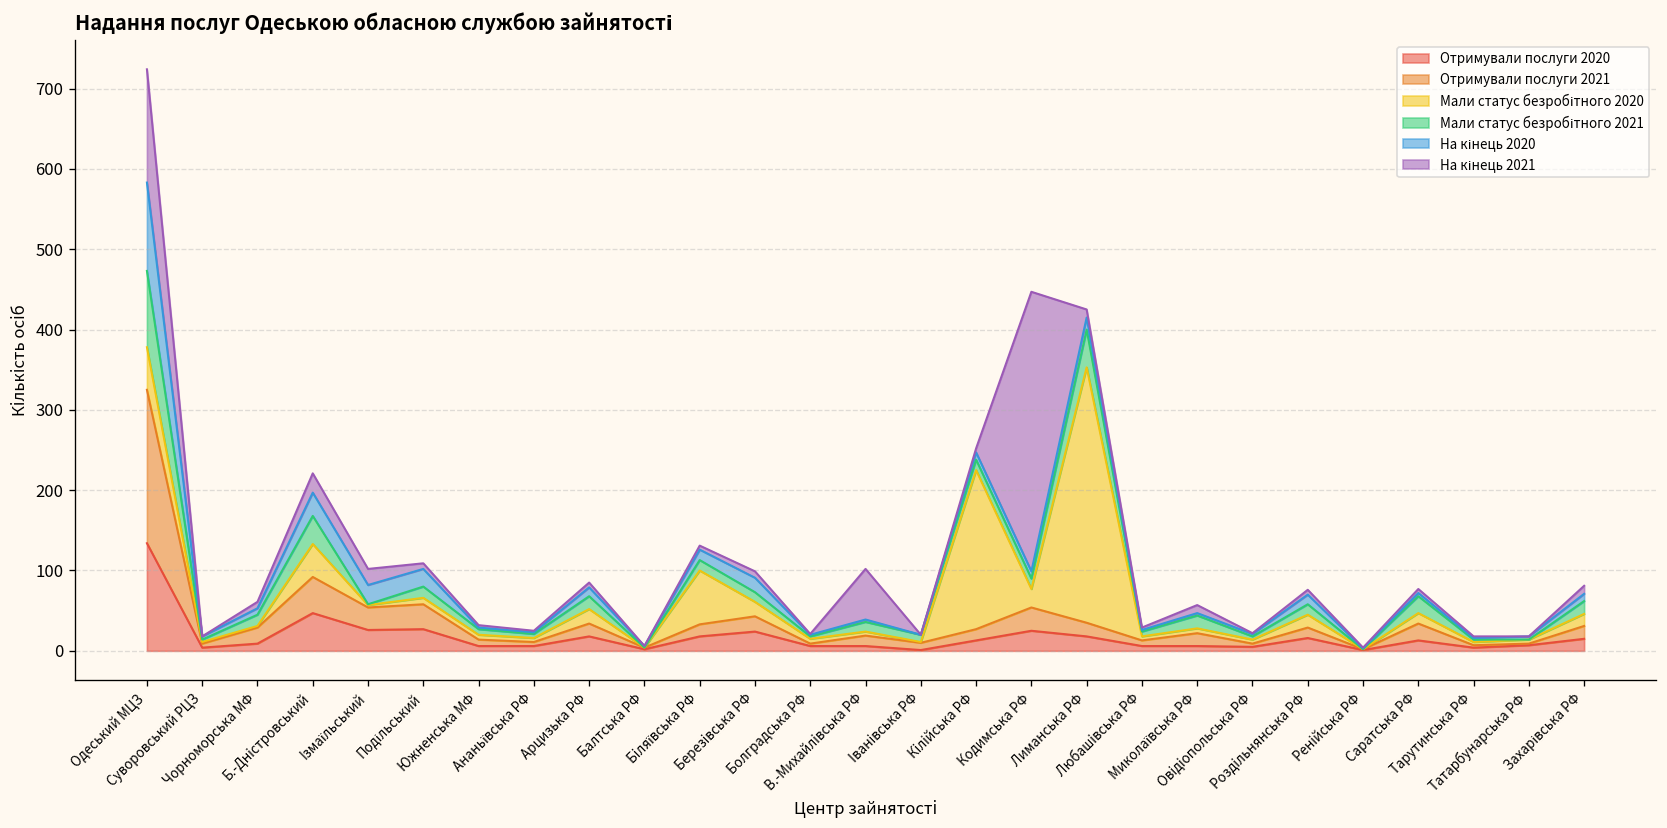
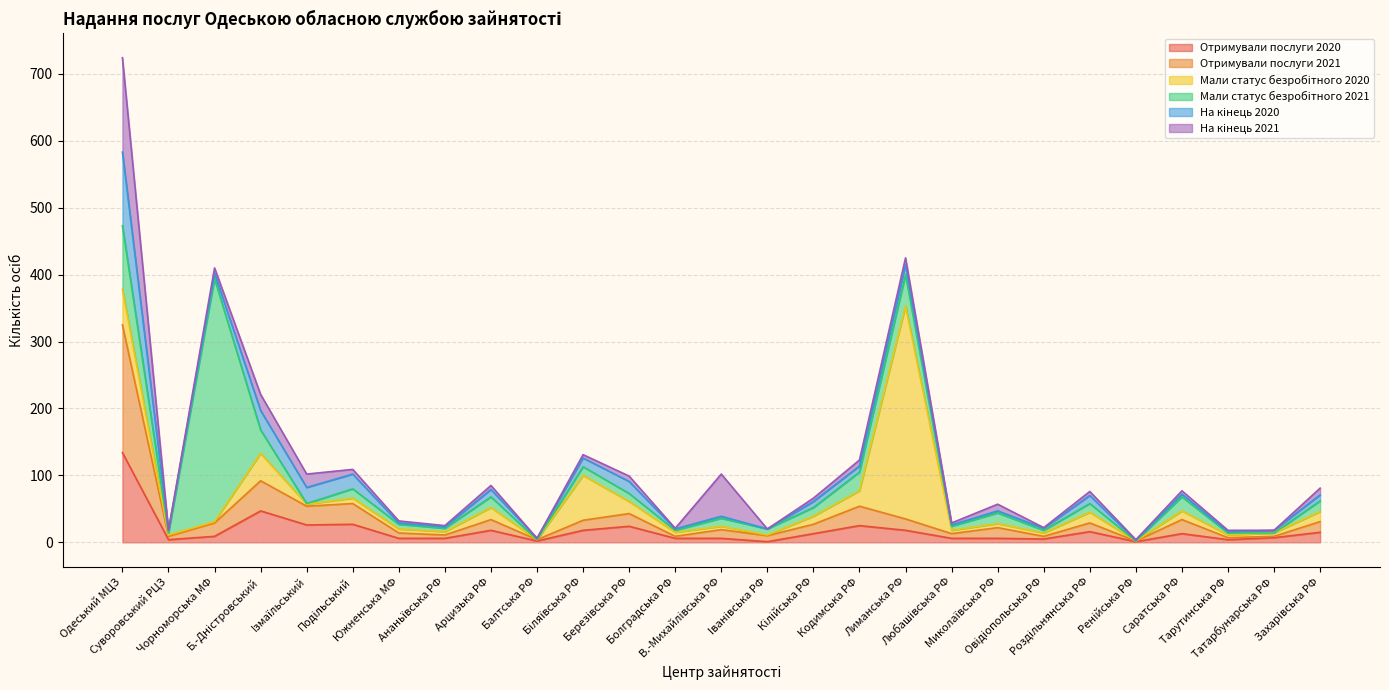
Мали статус безробітного 2021, Чорноморська МФ: 10 -> 360
Мали статус безробітного 2020, Кiлiйська РФ: 200 -> 10
Мали статус безробітного 2021, Кодимська РФ: 10 -> 30
На кінець 2021, Кодимська РФ: 350 -> 10
